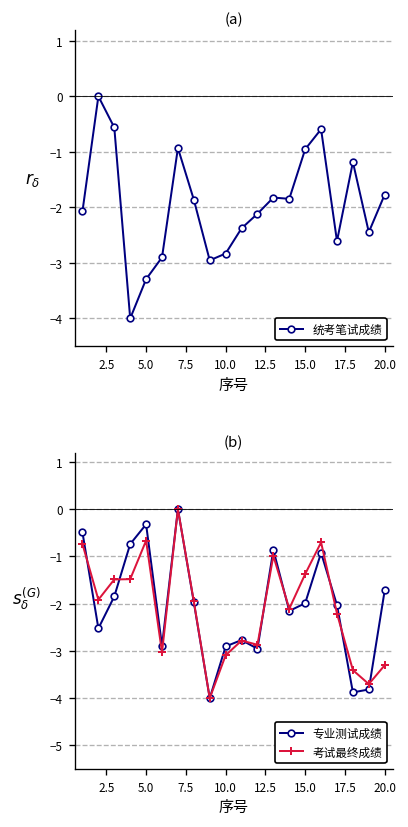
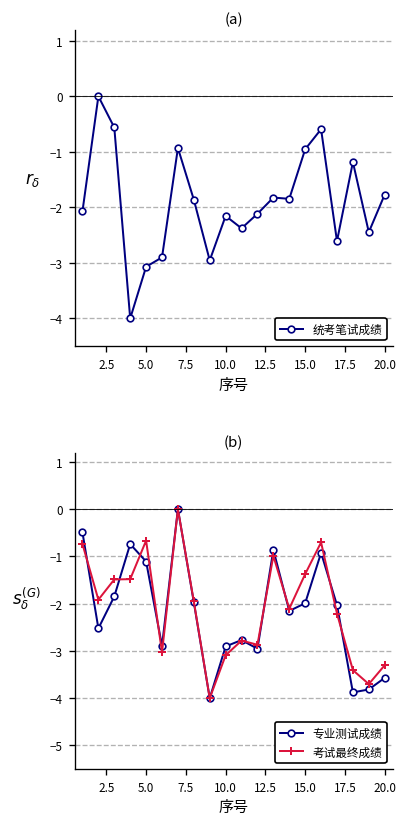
(a), 5.0: -3.3 -> -3.1
(a), 10.0: -2.8 -> -2.2
(b), 专业测试成绩, 5.0: -0.3 -> -1.1
(b), 专业测试成绩, 20.0: -1.7 -> -3.6
